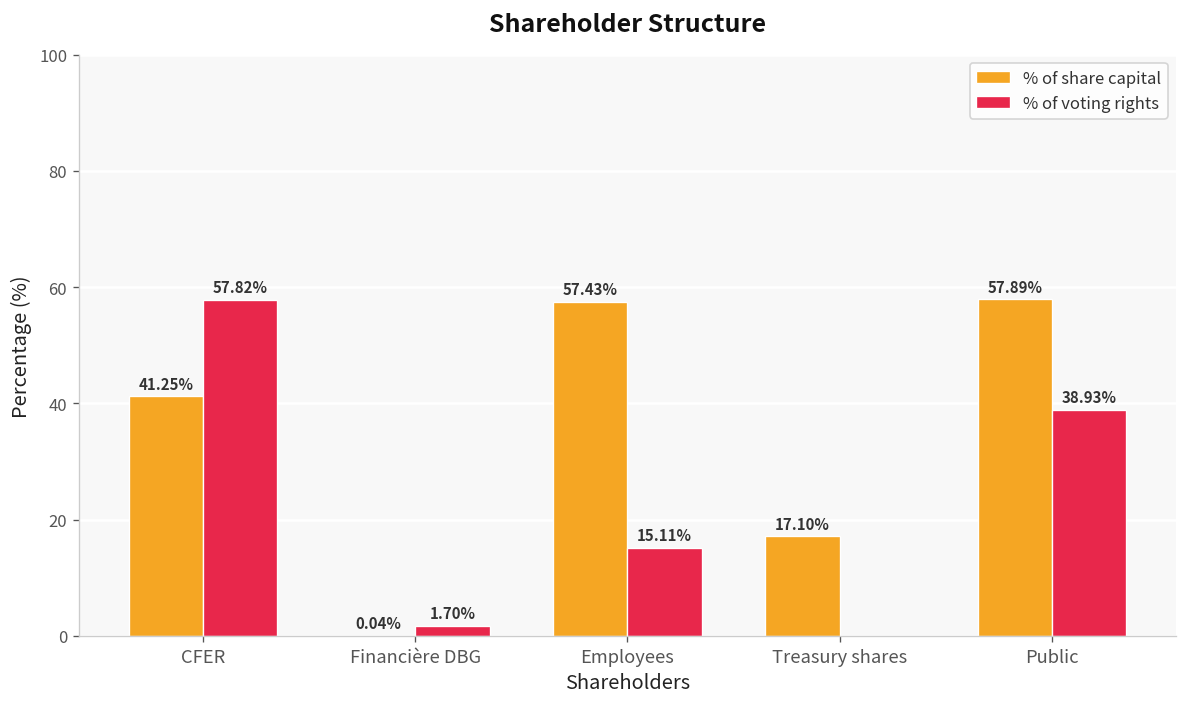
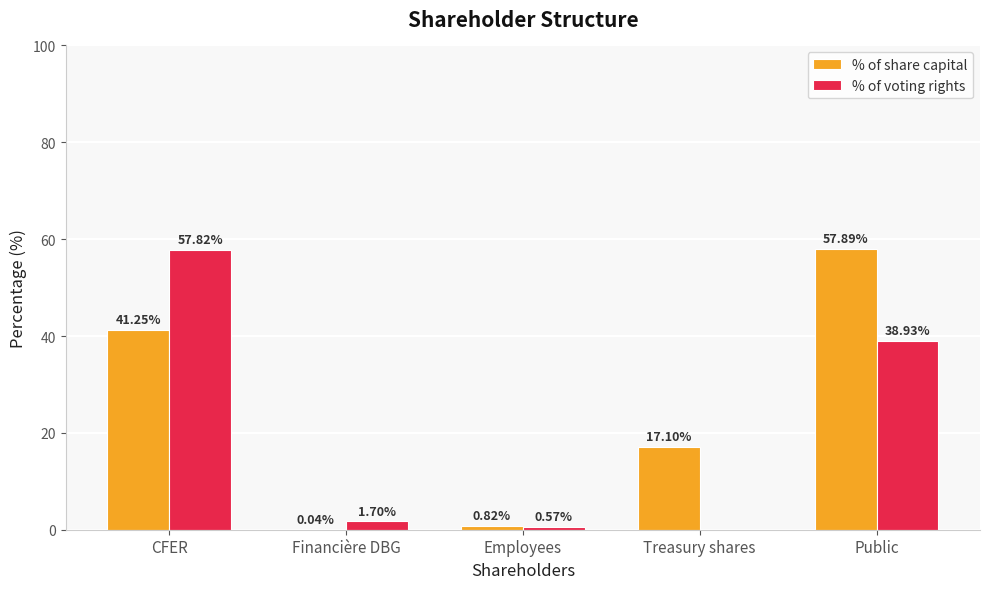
% of share capital, Employees: 57.43% -> 0.82%
% of voting rights, Employees: 15.11% -> 0.57%
